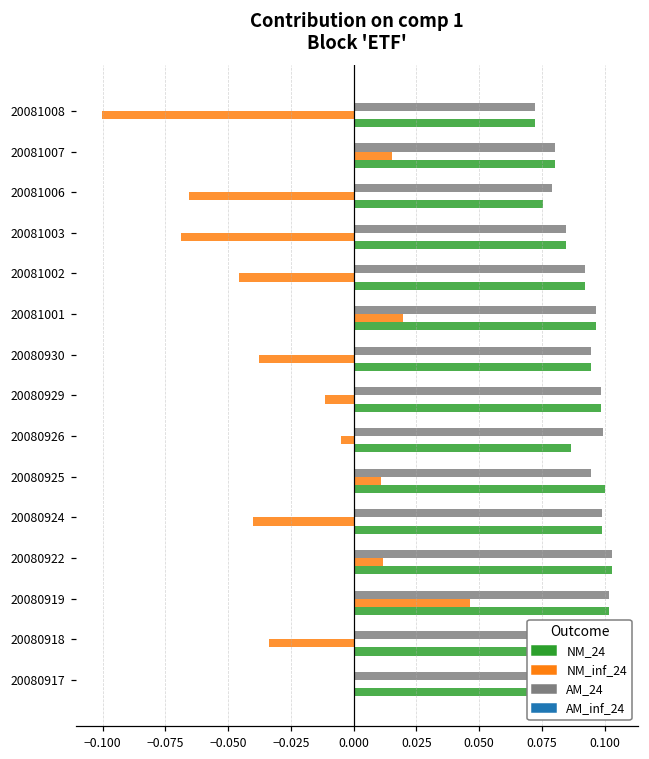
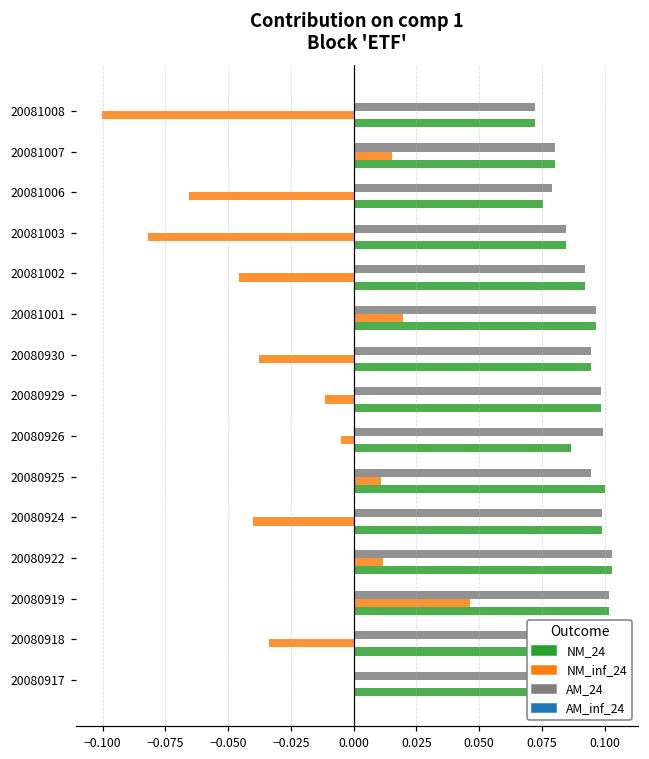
NM_inf_24, 20081003: -0.069 -> -0.082
